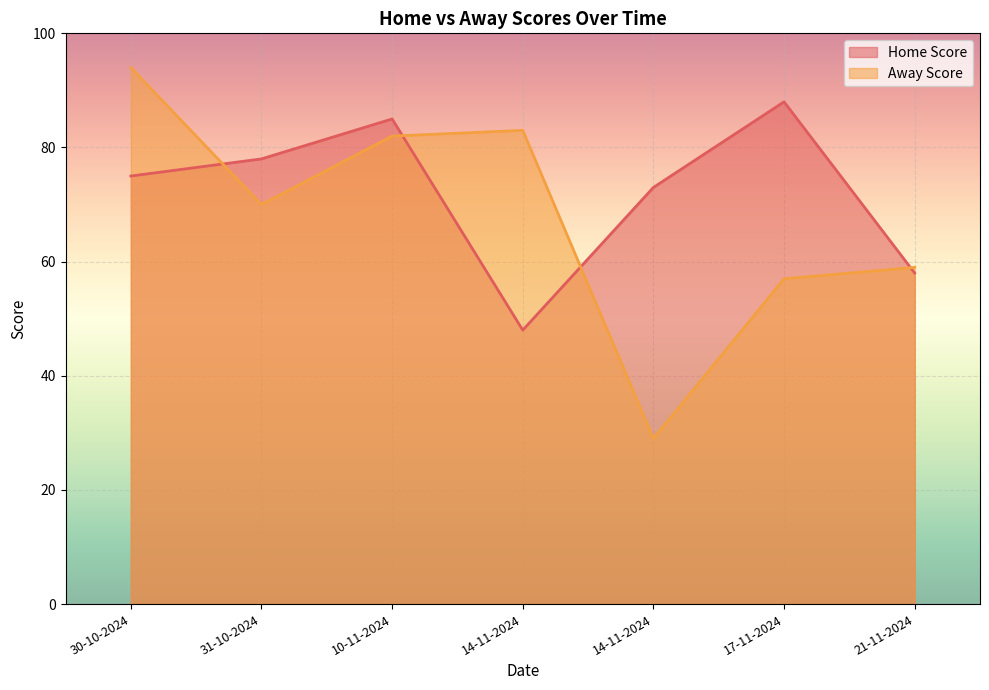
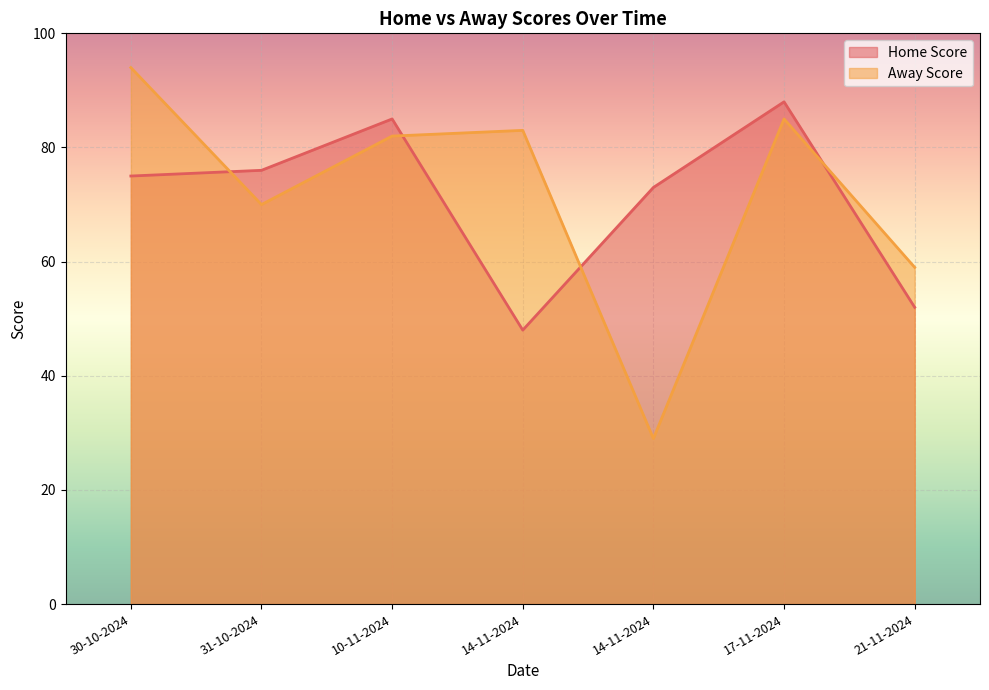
Home Score, 31-10-2024: 78 -> 76
Away Score, 17-11-2024: 57 -> 85
Home Score, 21-11-2024: 58 -> 52
